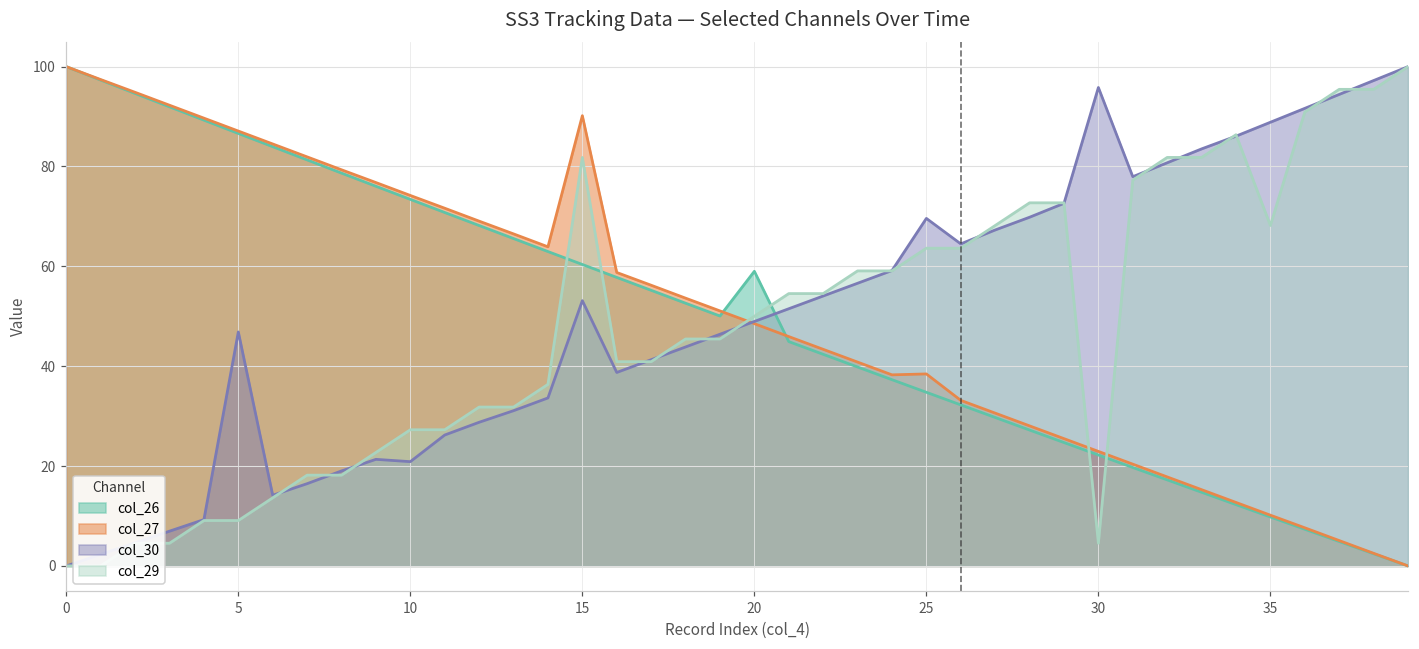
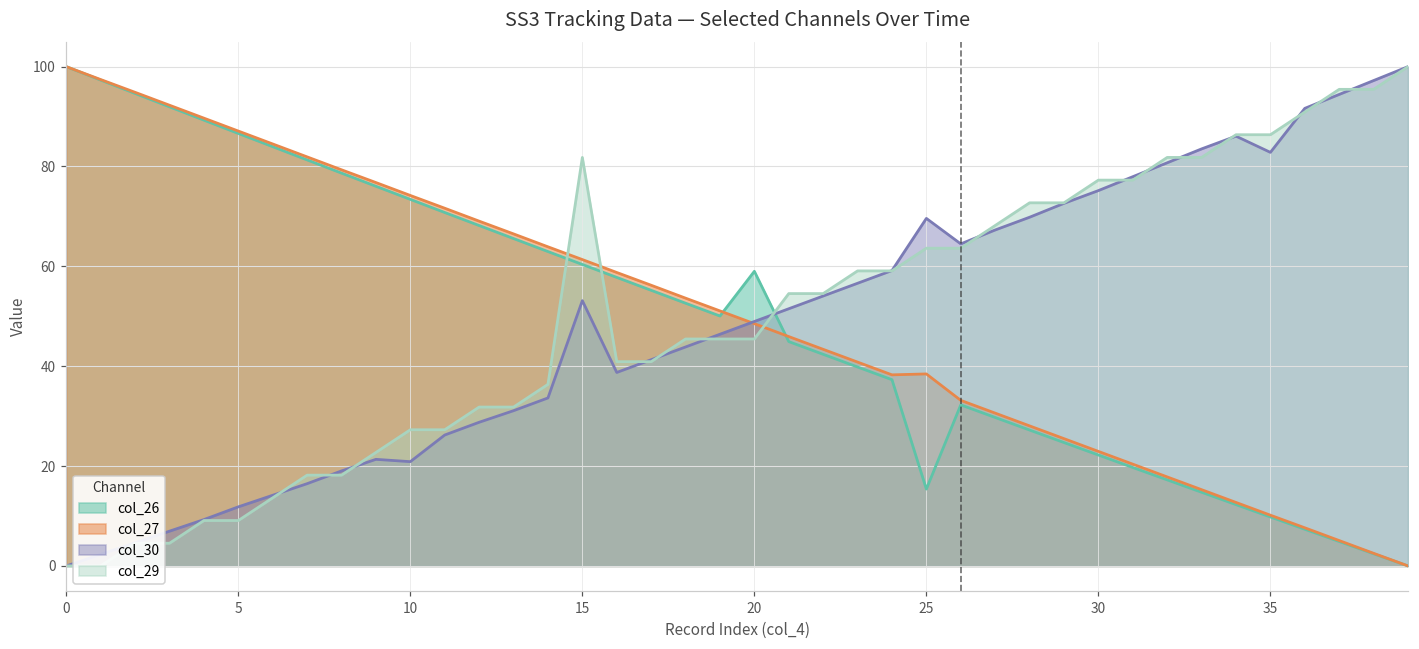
col_30, 5: 47 -> 12
col_27, 15: 90 -> 61
col_29, 20: 50 -> 45
col_26, 25: 35 -> 15
col_30, 30: 96 -> 75
col_29, 30: 5 -> 77
col_30, 35: 89 -> 83
col_29, 35: 68 -> 86
